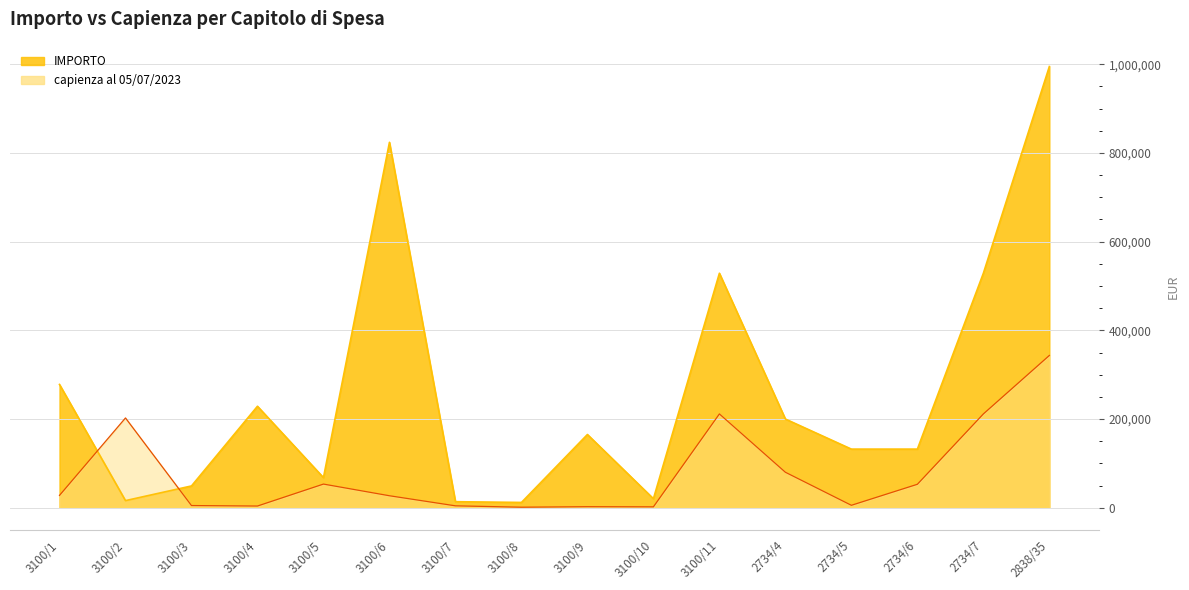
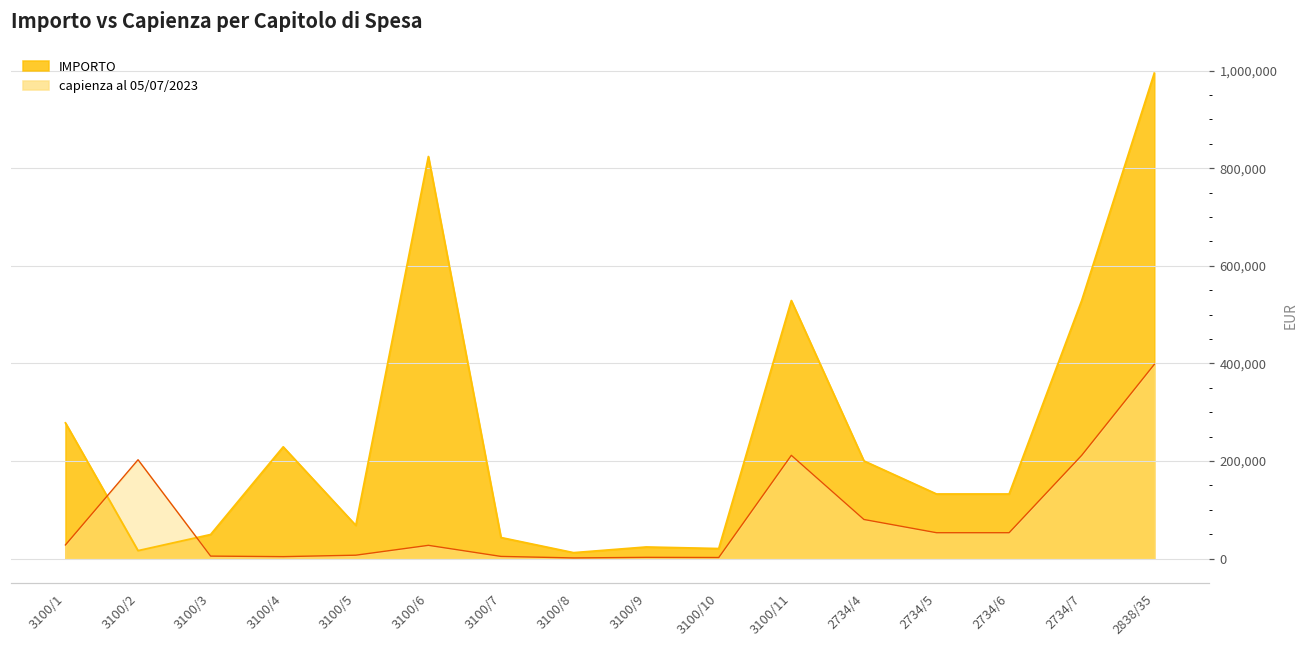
capienza al 05/07/2023, 3100/5: 50,000 -> 10,000
IMPORTO, 3100/7: 10,000 -> 40,000
IMPORTO, 3100/9: 170,000 -> 20,000
capienza al 05/07/2023, 2734/5: 10,000 -> 50,000
capienza al 05/07/2023, 2838/35: 340,000 -> 400,000
